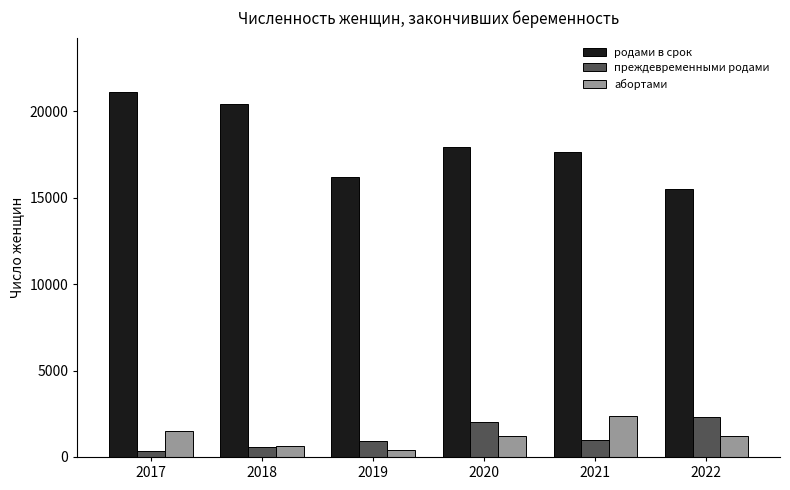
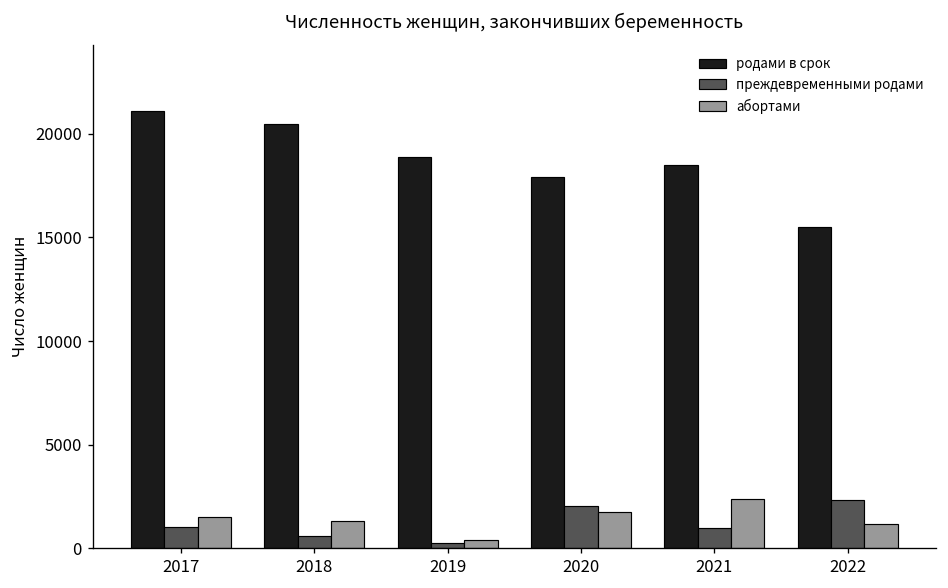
преждевременными родами, 2017: 400 -> 1000
абортами, 2018: 600 -> 1300
родами в срок, 2019: 16200 -> 18900
преждевременными родами, 2019: 900 -> 300
абортами, 2020: 1200 -> 1800
родами в срок, 2021: 17600 -> 18500
